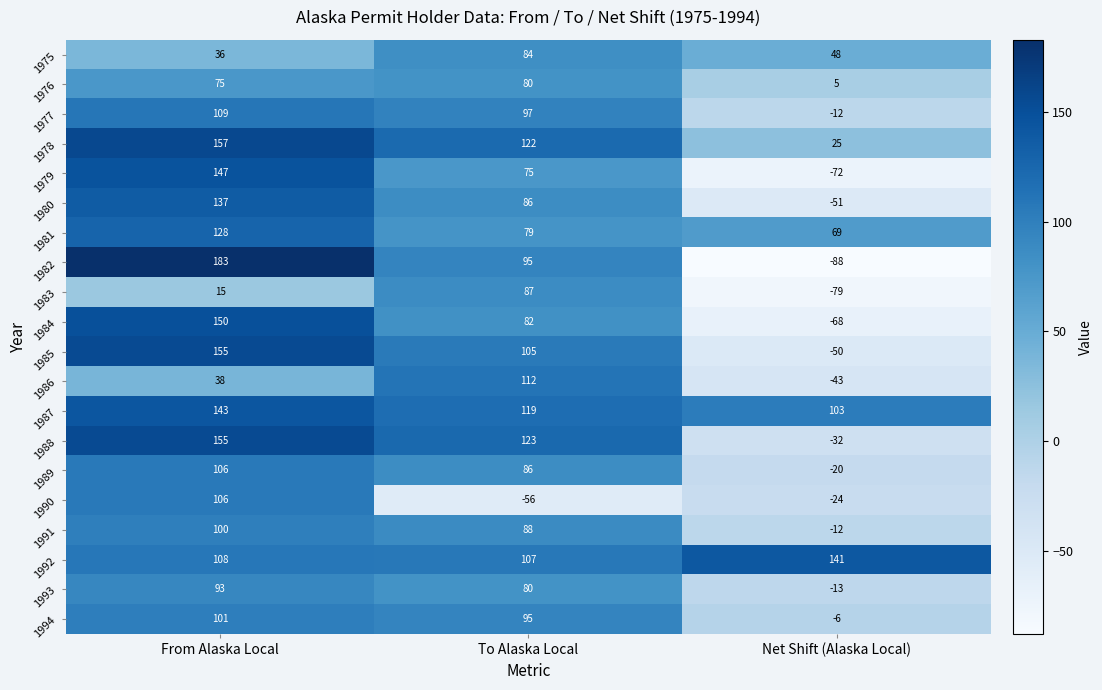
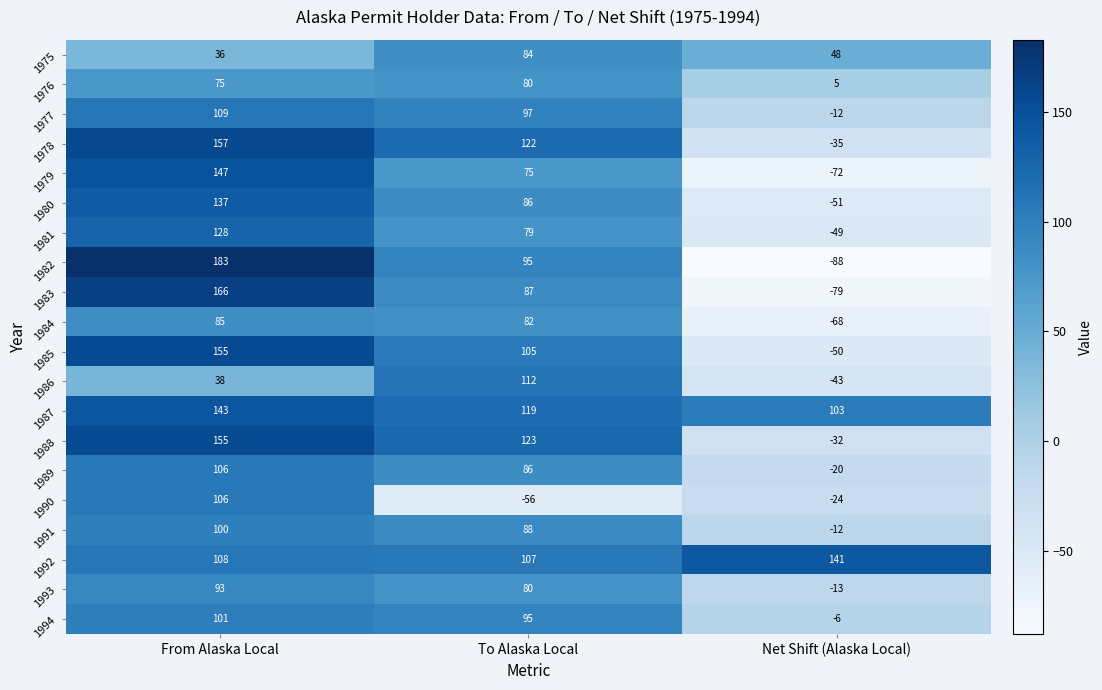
1978, Net Shift (Alaska Local): 25 -> -35
1981, Net Shift (Alaska Local): 69 -> -49
1983, From Alaska Local: 15 -> 166
1984, From Alaska Local: 150 -> 85
